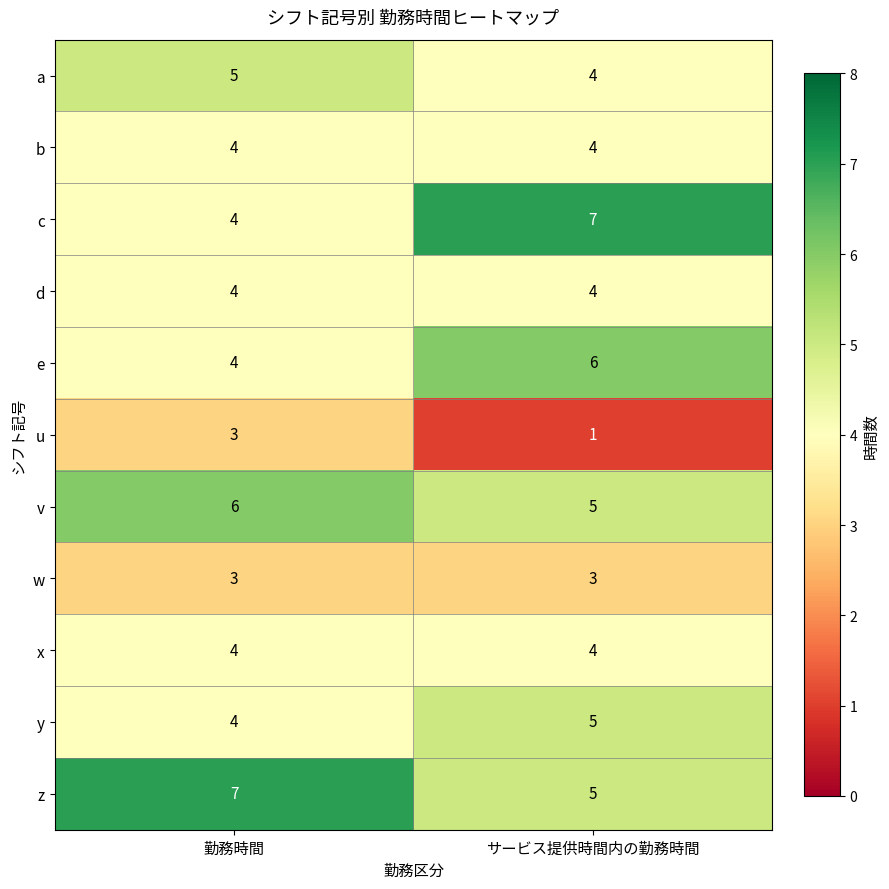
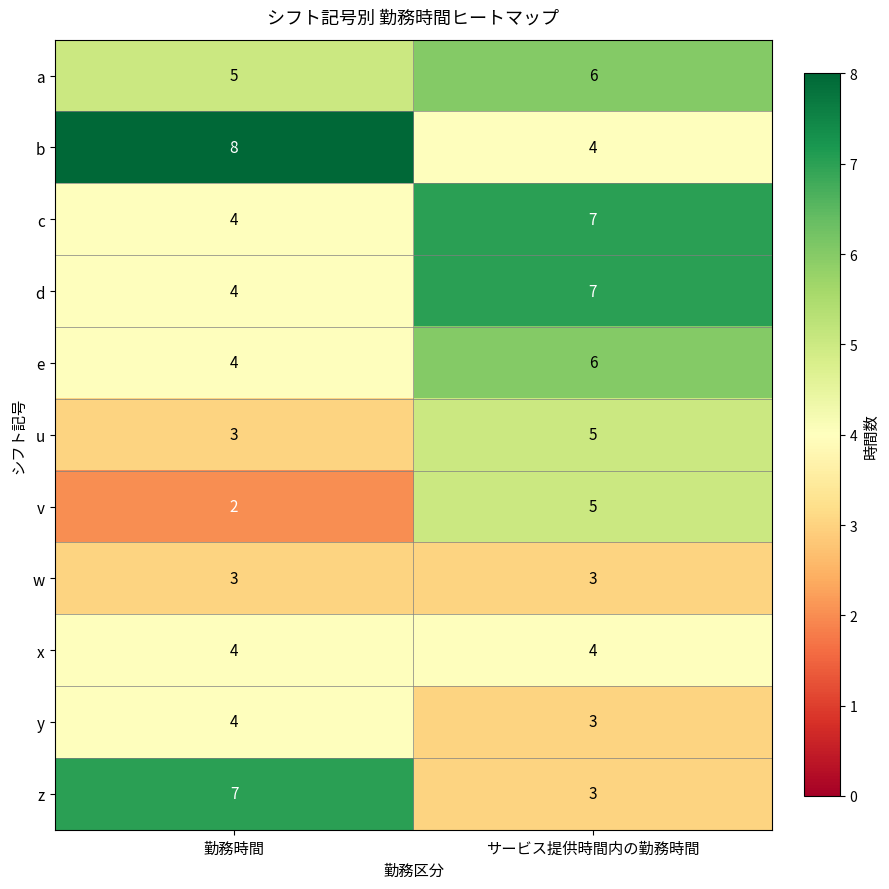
a, サービス提供時間内の勤務時間: 4 -> 6
b, 勤務時間: 4 -> 8
d, サービス提供時間内の勤務時間: 4 -> 7
u, サービス提供時間内の勤務時間: 1 -> 5
v, 勤務時間: 6 -> 2
y, サービス提供時間内の勤務時間: 5 -> 3
z, サービス提供時間内の勤務時間: 5 -> 3
